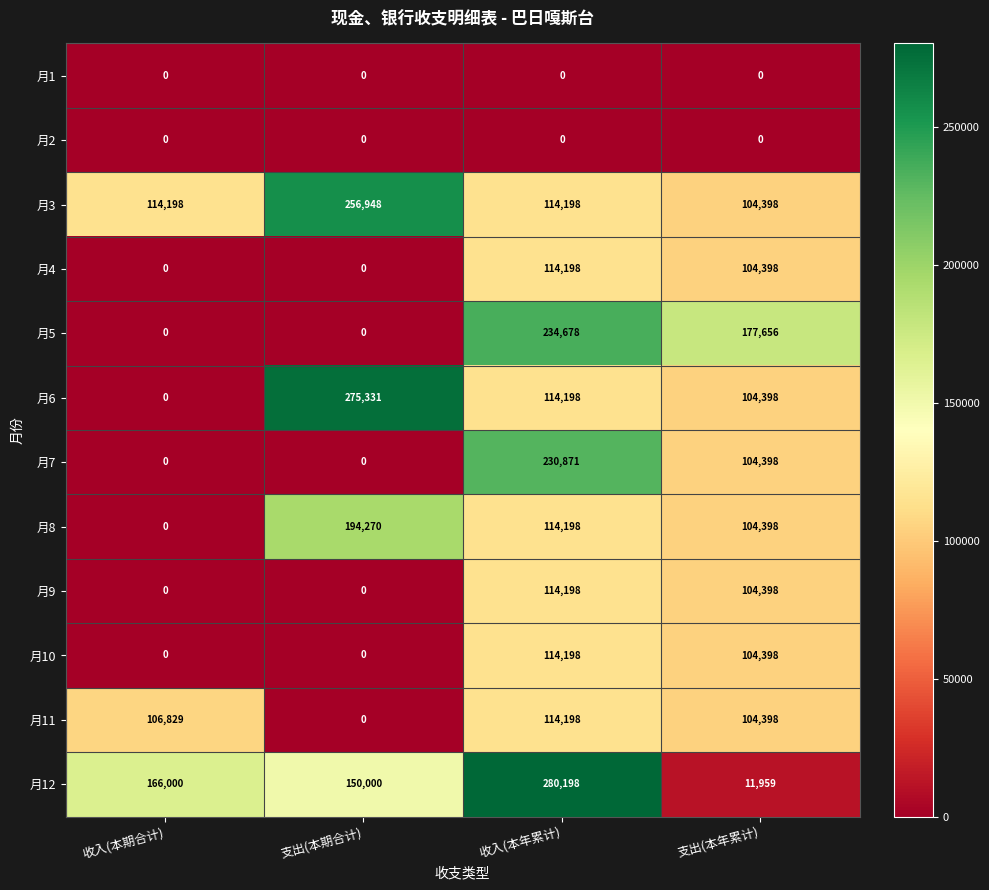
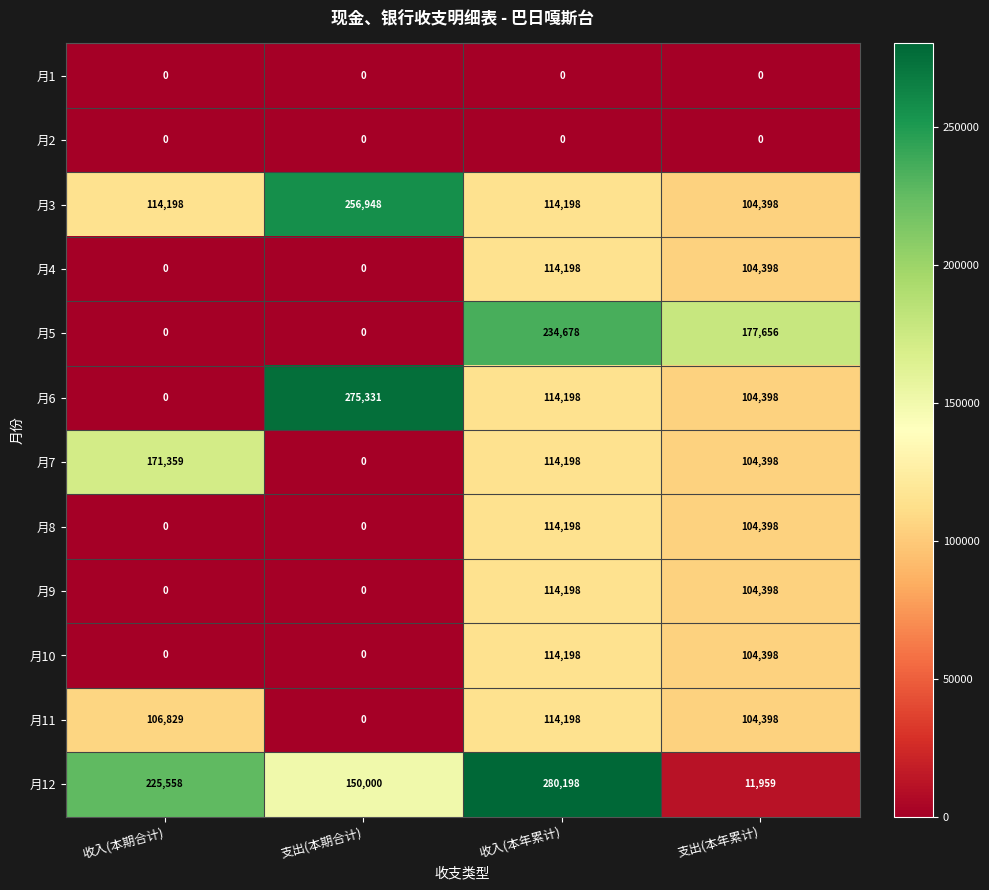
月7, 收入(本期合计): 0 -> 171,359
月7, 收入(本年累计): 230,871 -> 114,198
月8, 支出(本期合计): 194,270 -> 0
月12, 收入(本期合计): 166,000 -> 225,558
